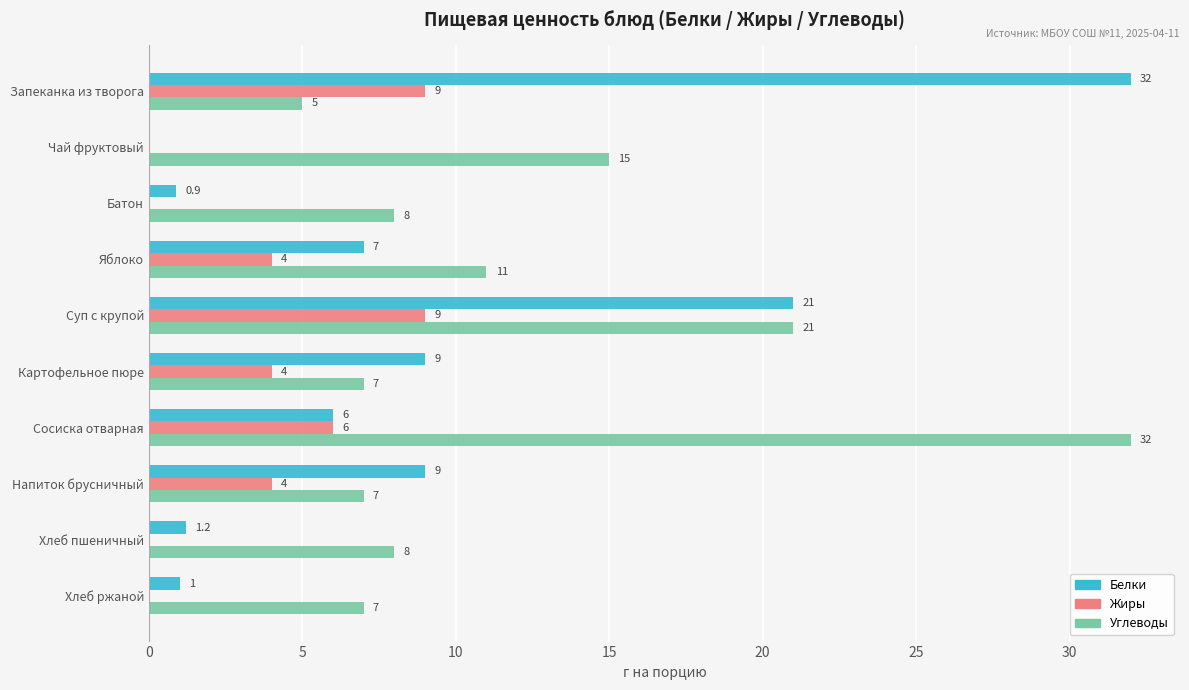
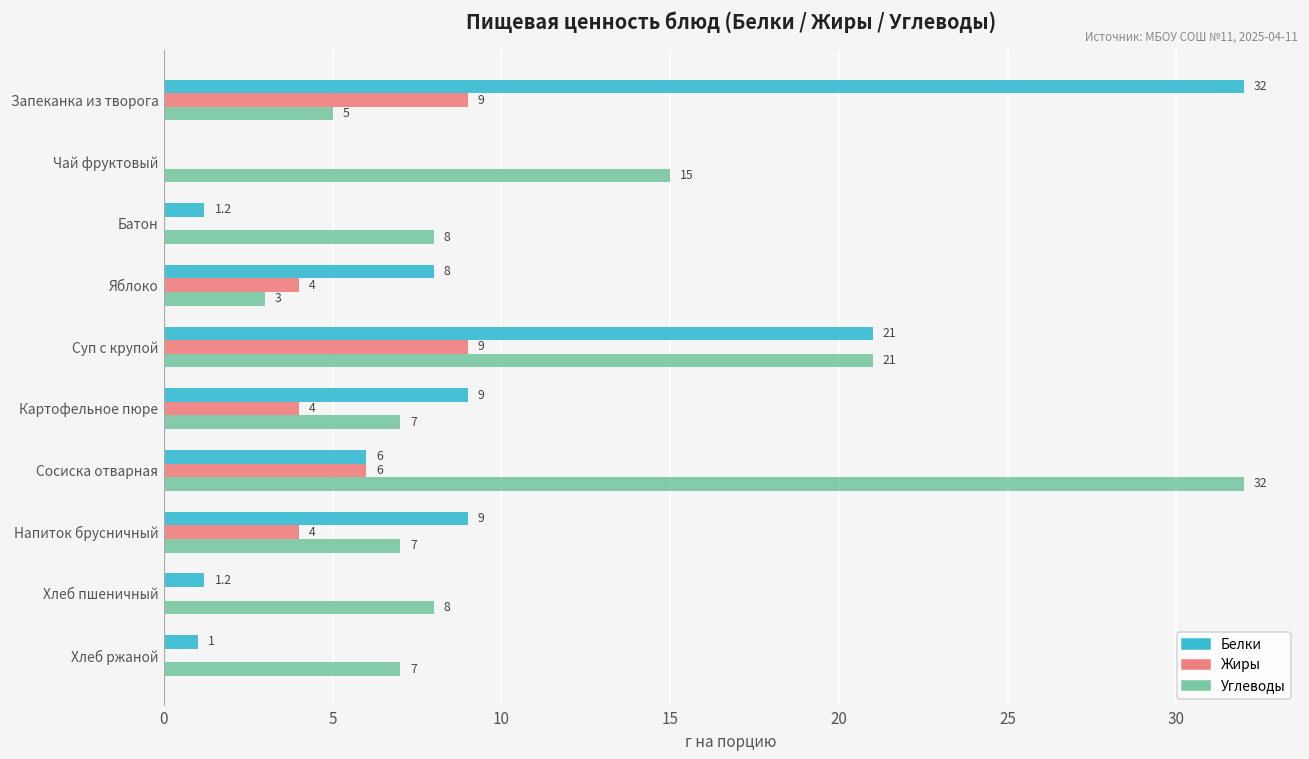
Белки, Батон: 0.9 -> 1.2
Белки, Яблоко: 7 -> 8
Углеводы, Яблоко: 11 -> 3
